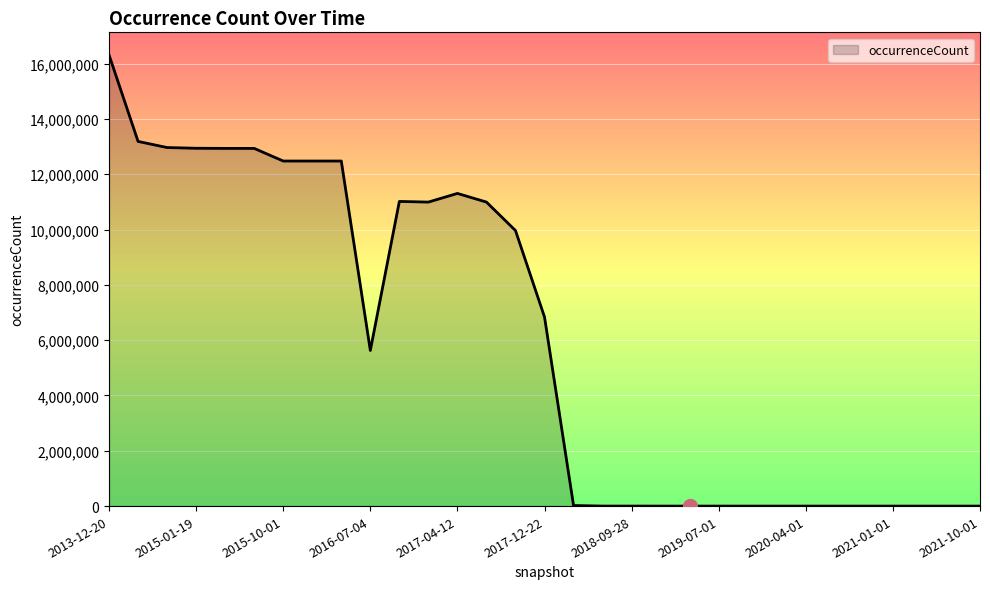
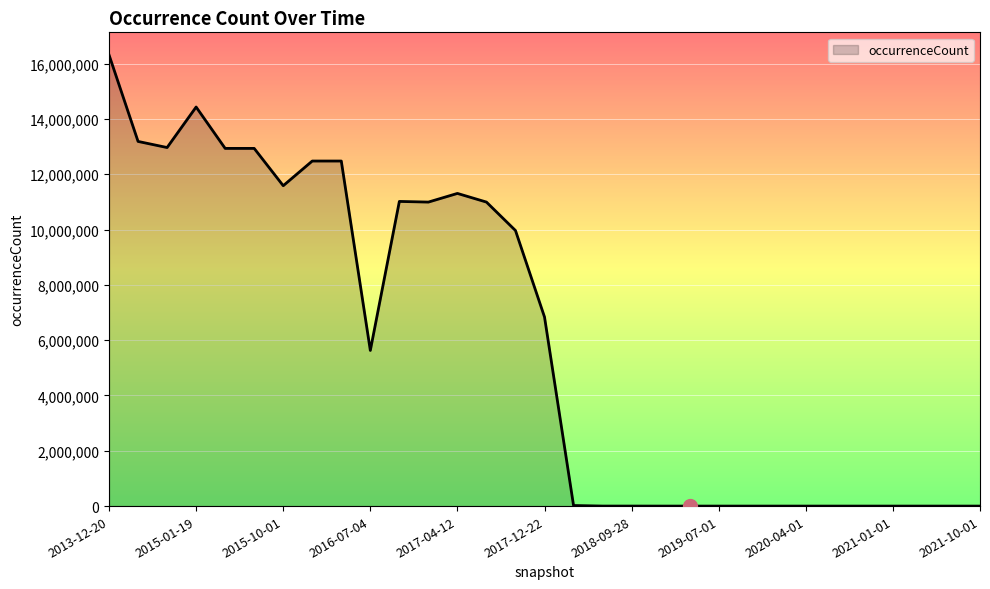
occurrenceCount, 2015-01-19: 12,900,000 -> 14,400,000
occurrenceCount, 2015-10-01: 12,500,000 -> 11,600,000
